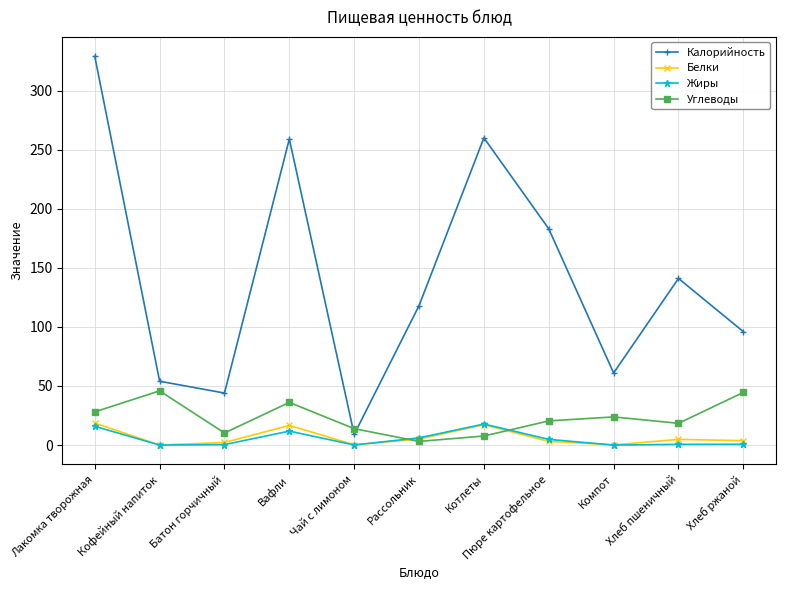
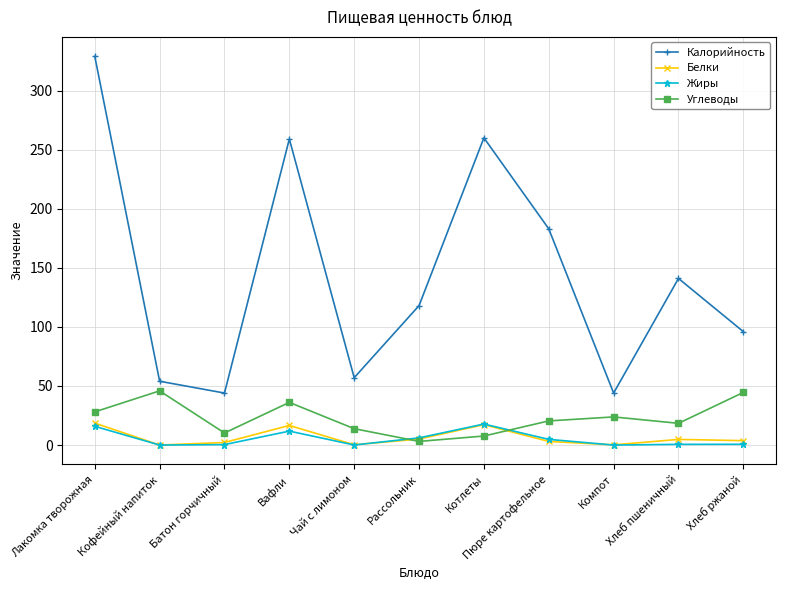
Калорийность, Чай с лимоном: 9 -> 57
Калорийность, Компот: 61 -> 44
